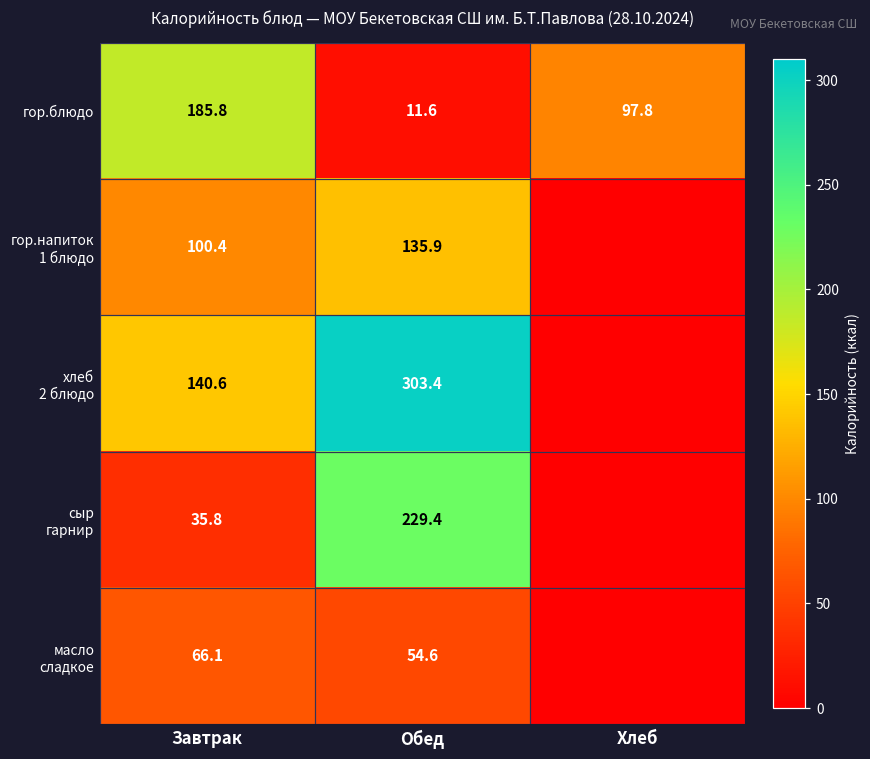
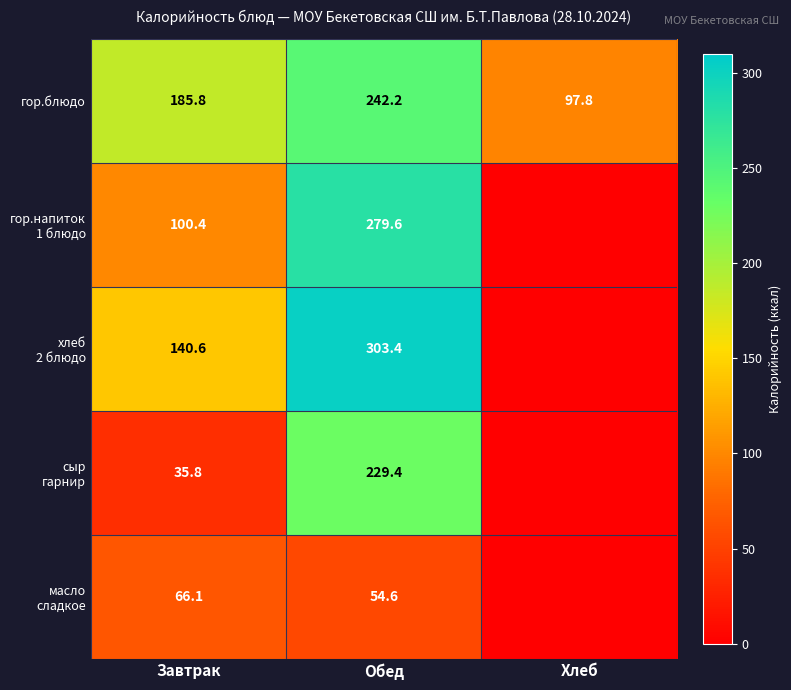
гор.блюдо, Обед: 11.6 -> 242.2
гор.напиток 1 блюдо, Обед: 135.9 -> 279.6
